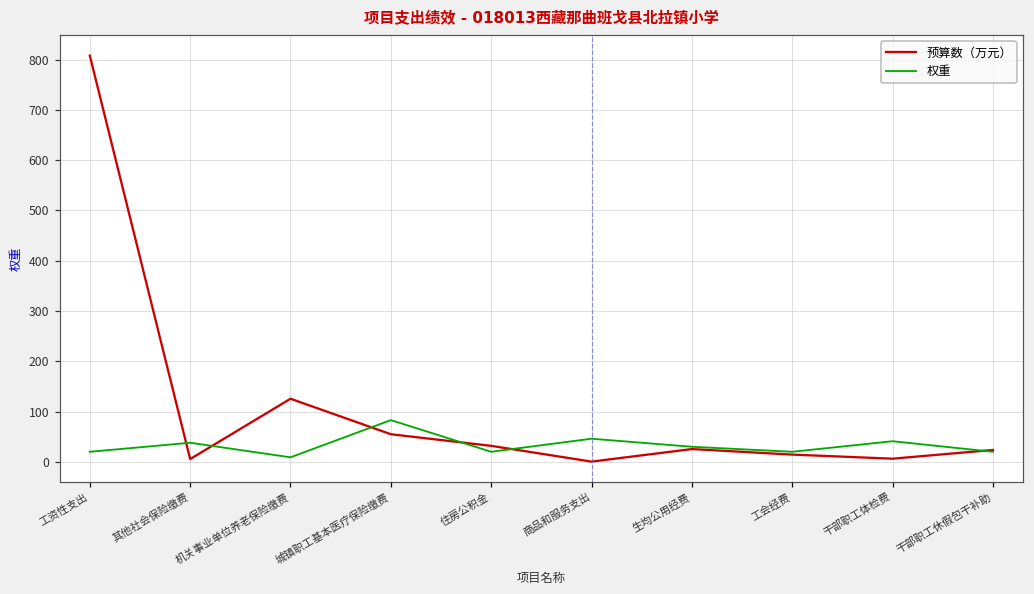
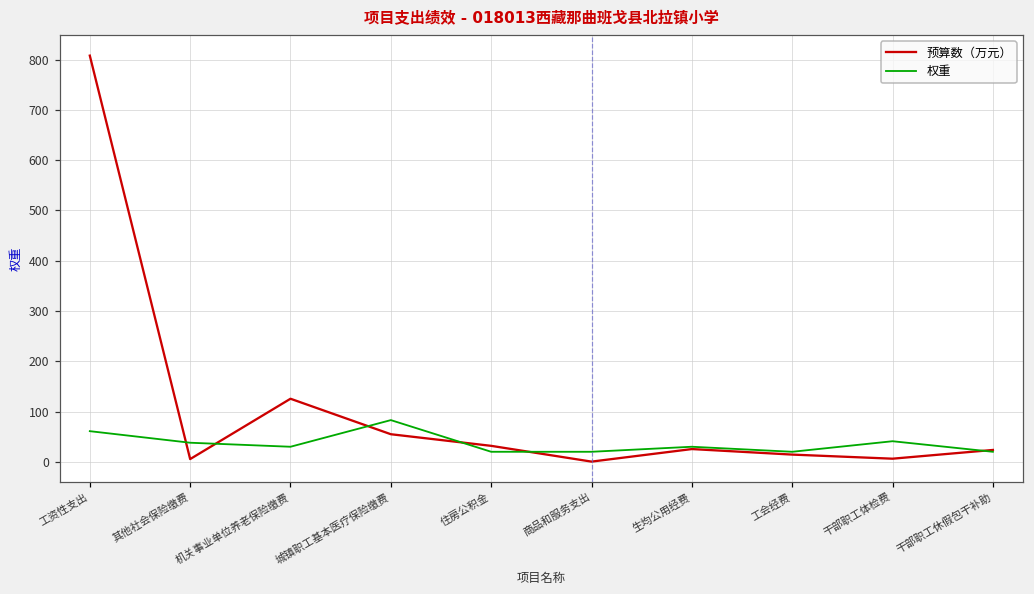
权重, 工资性支出: 20 -> 60
权重, 机关事业单位养老保险缴费: 10 -> 30
权重, 商品和服务支出: 50 -> 20
